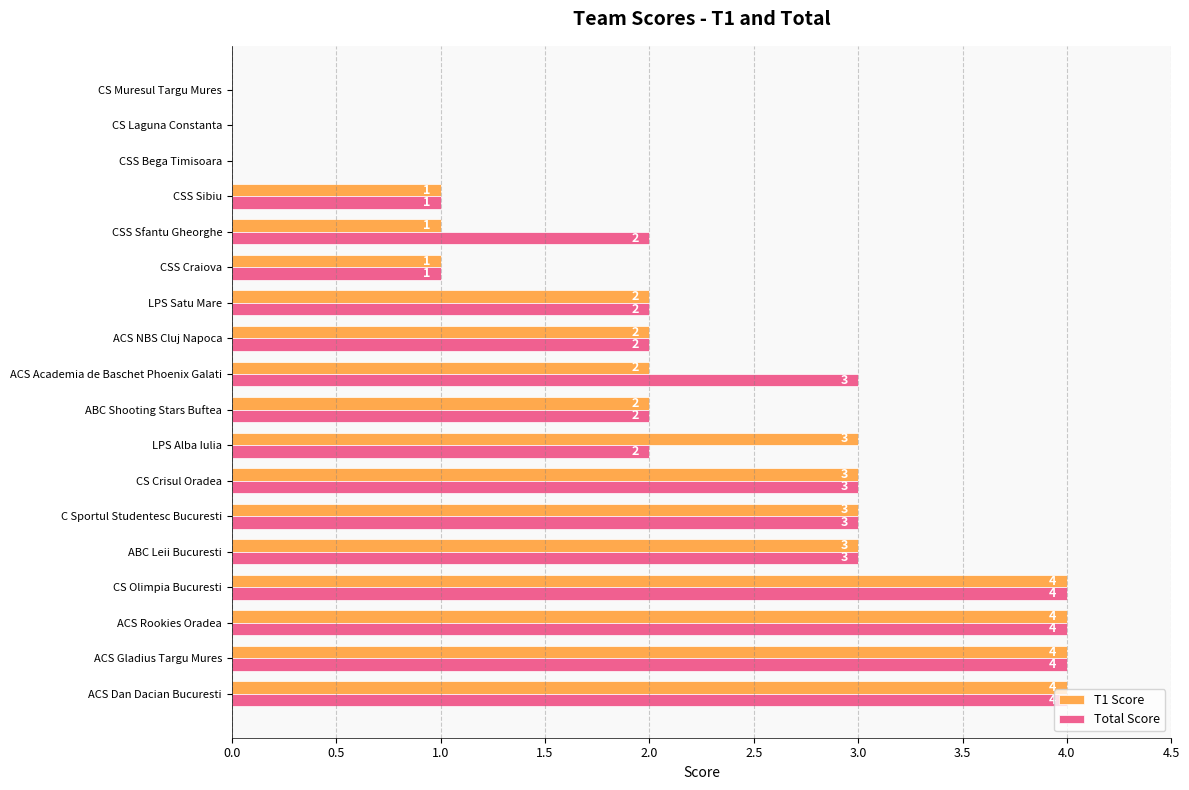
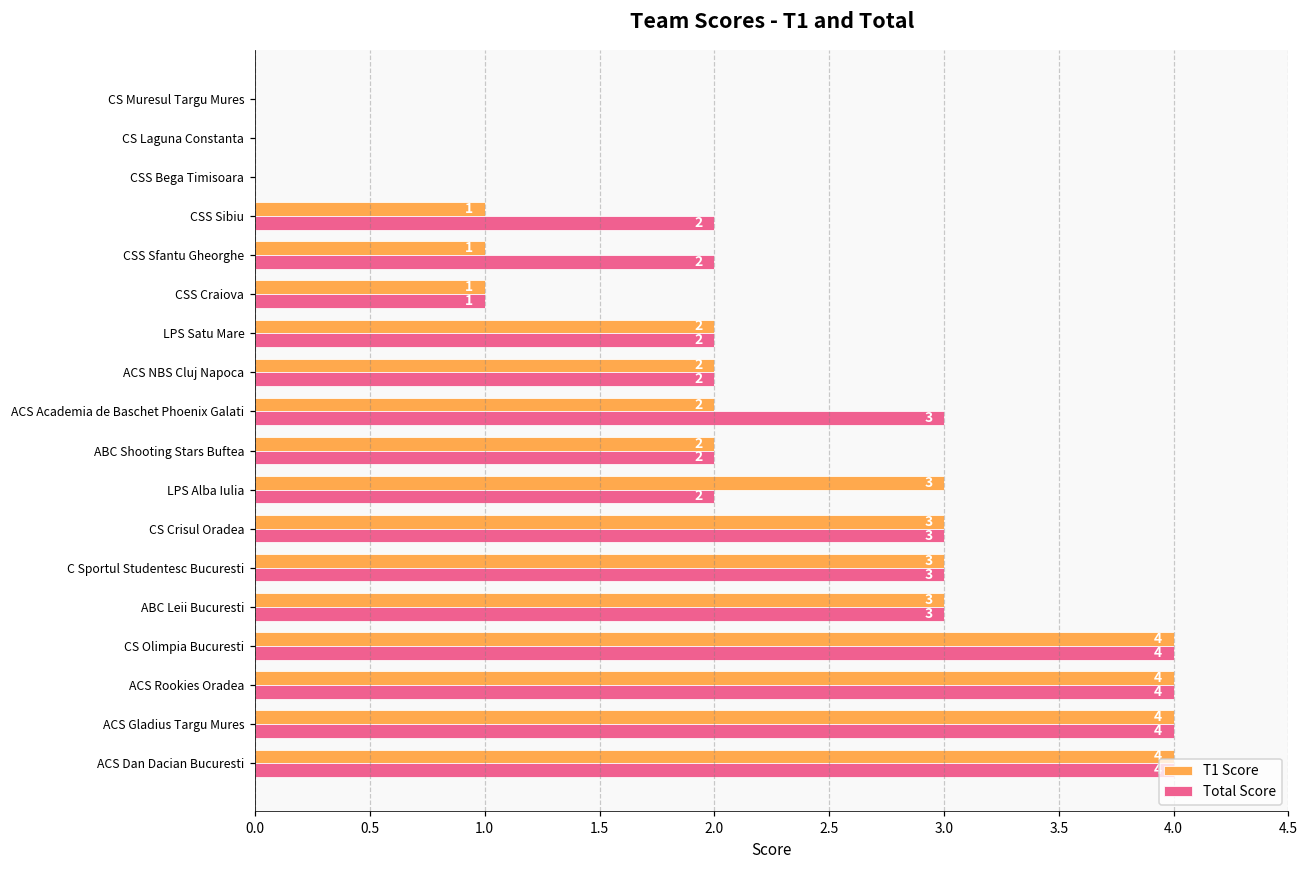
Total Score, CSS Sibiu: 1 -> 2
